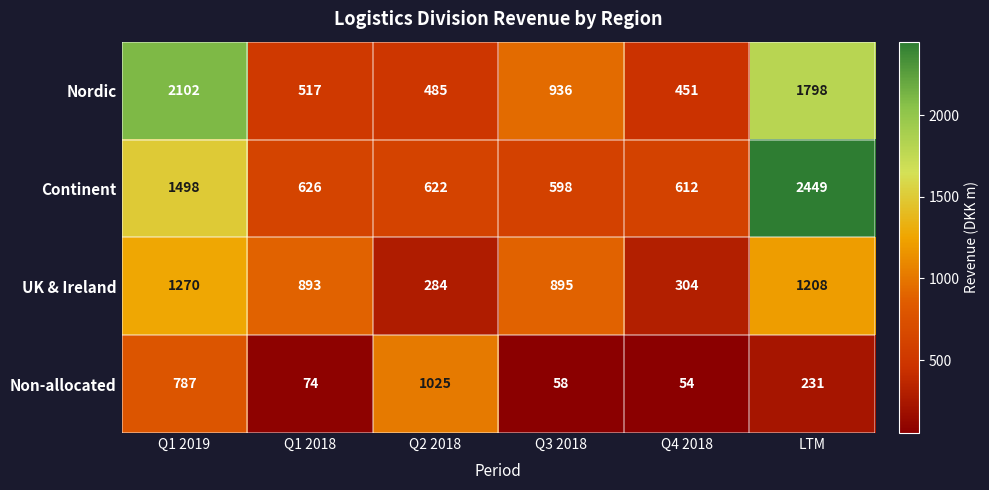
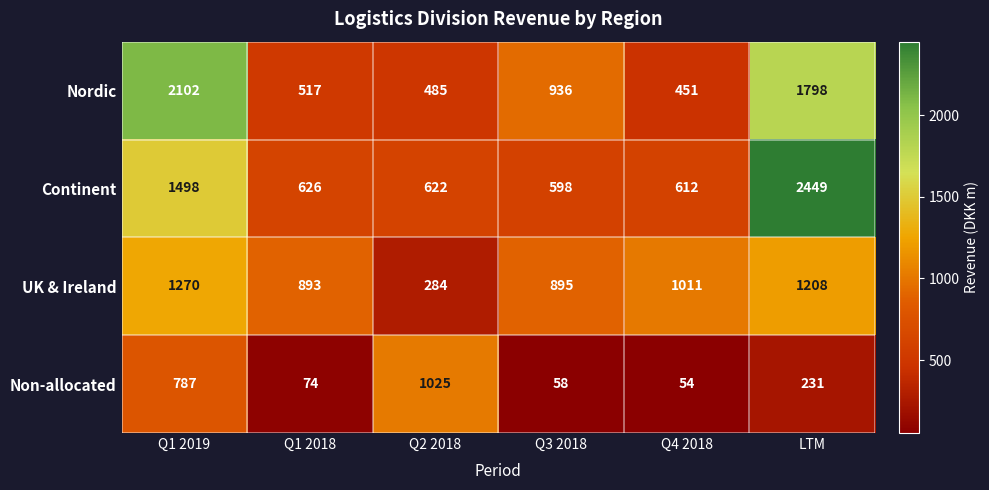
UK & Ireland, Q4 2018: 304 -> 1011
